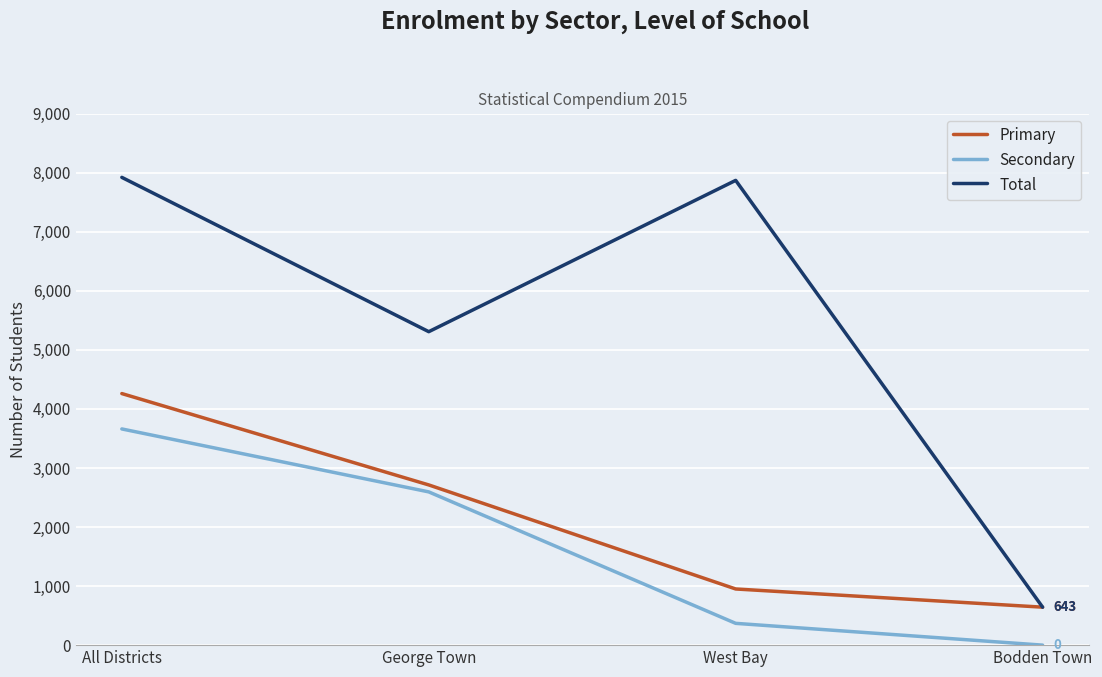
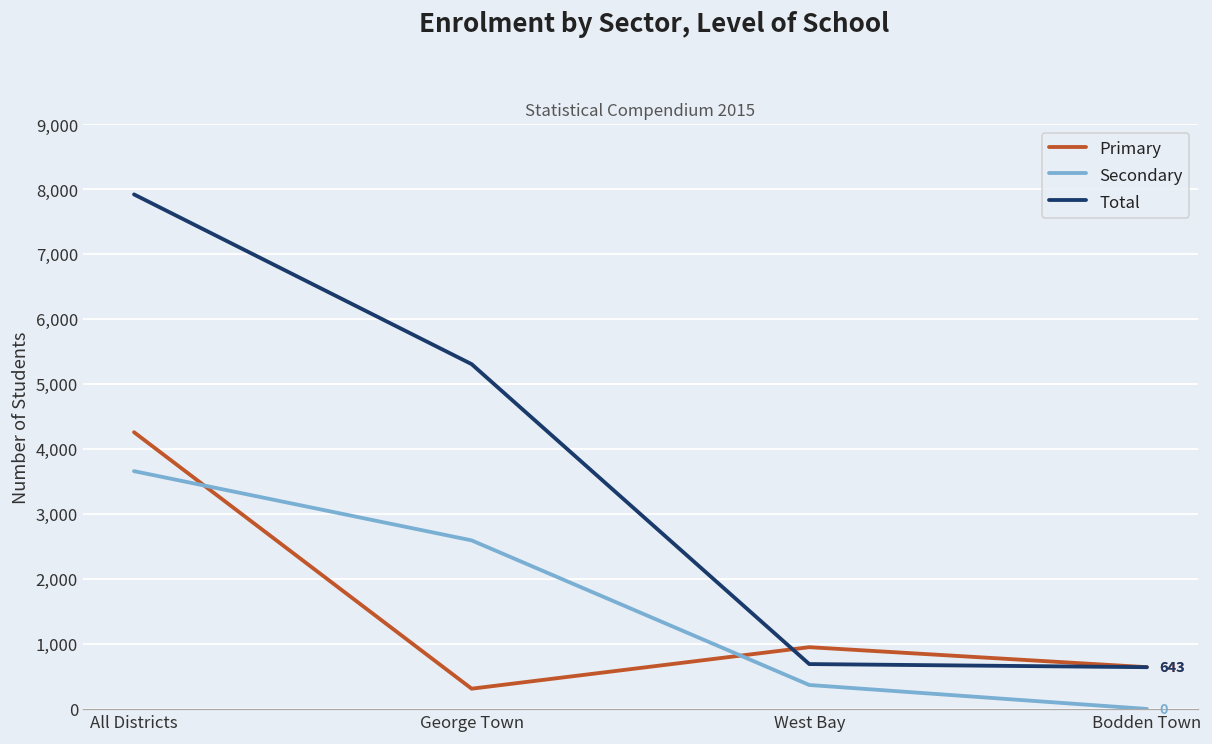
Primary, George Town: 2,700 -> 300
Total, West Bay: 7,900 -> 700
